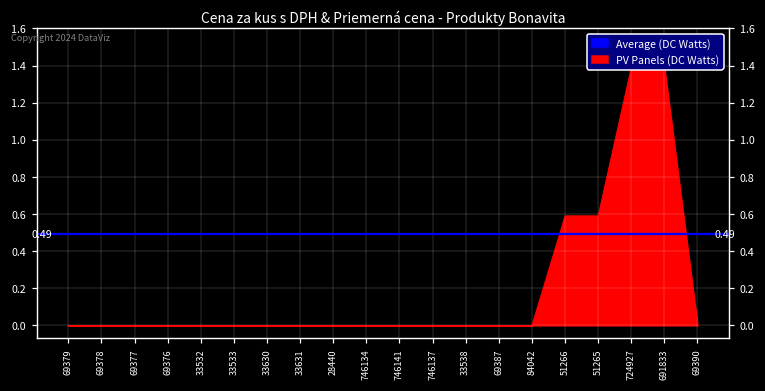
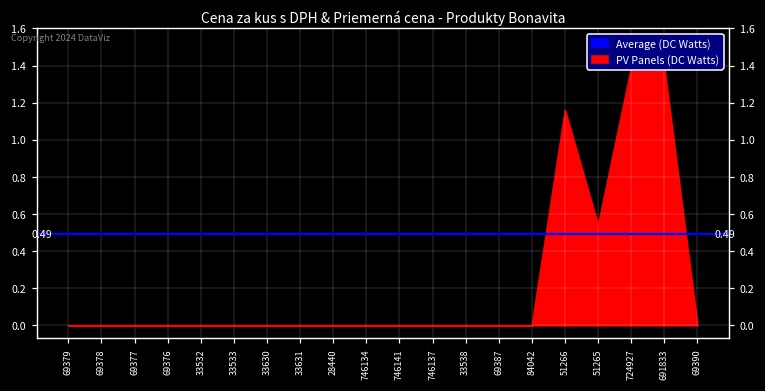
51266: 0.59 -> 1.16
51265: 0.59 -> 0.54
